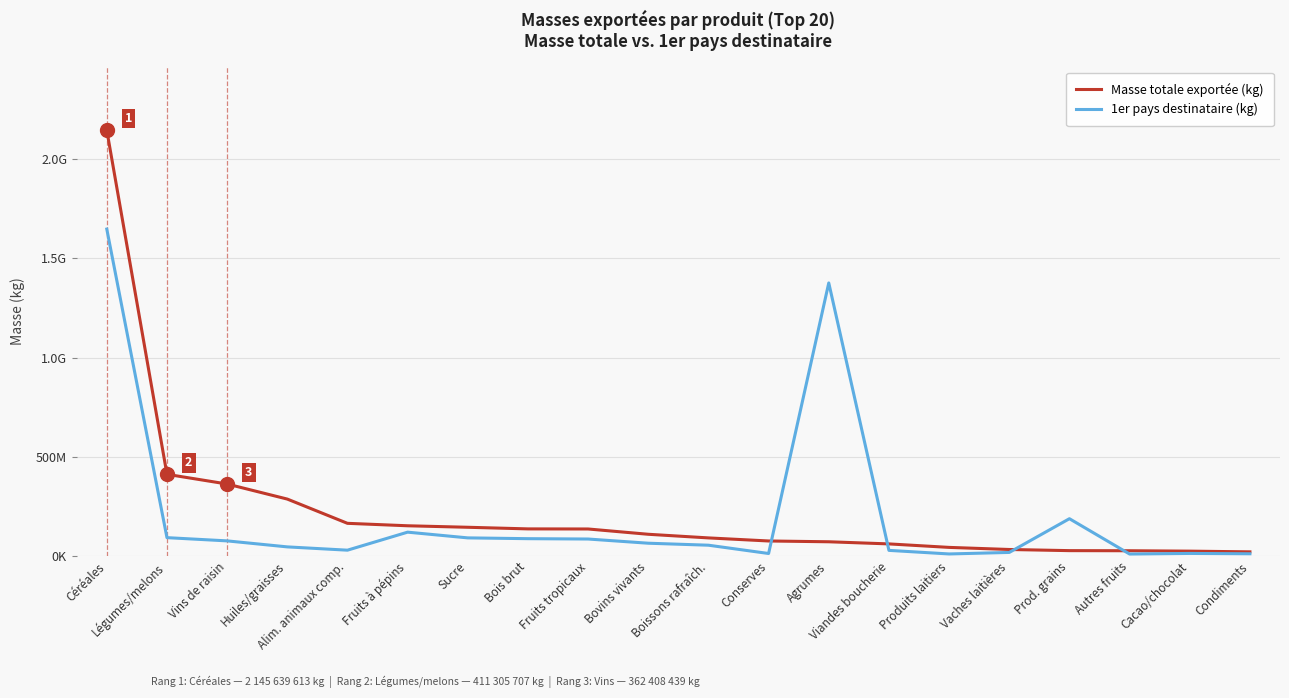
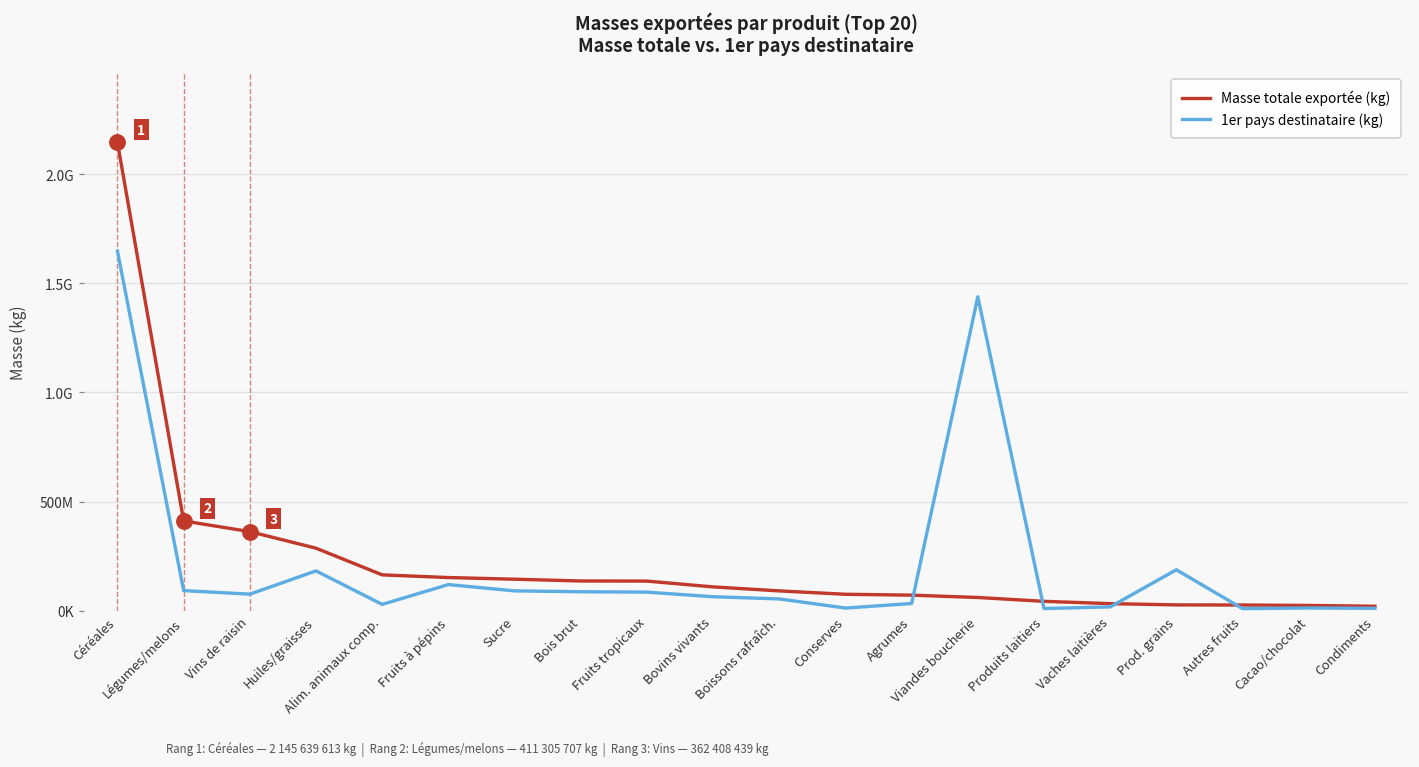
1er pays destinataire (kg), Huiles/graisses: 50000000 -> 180000000
1er pays destinataire (kg), Agrumes: 1380000000 -> 30000000
1er pays destinataire (kg), Viandes boucherie: 30000000 -> 1440000000
